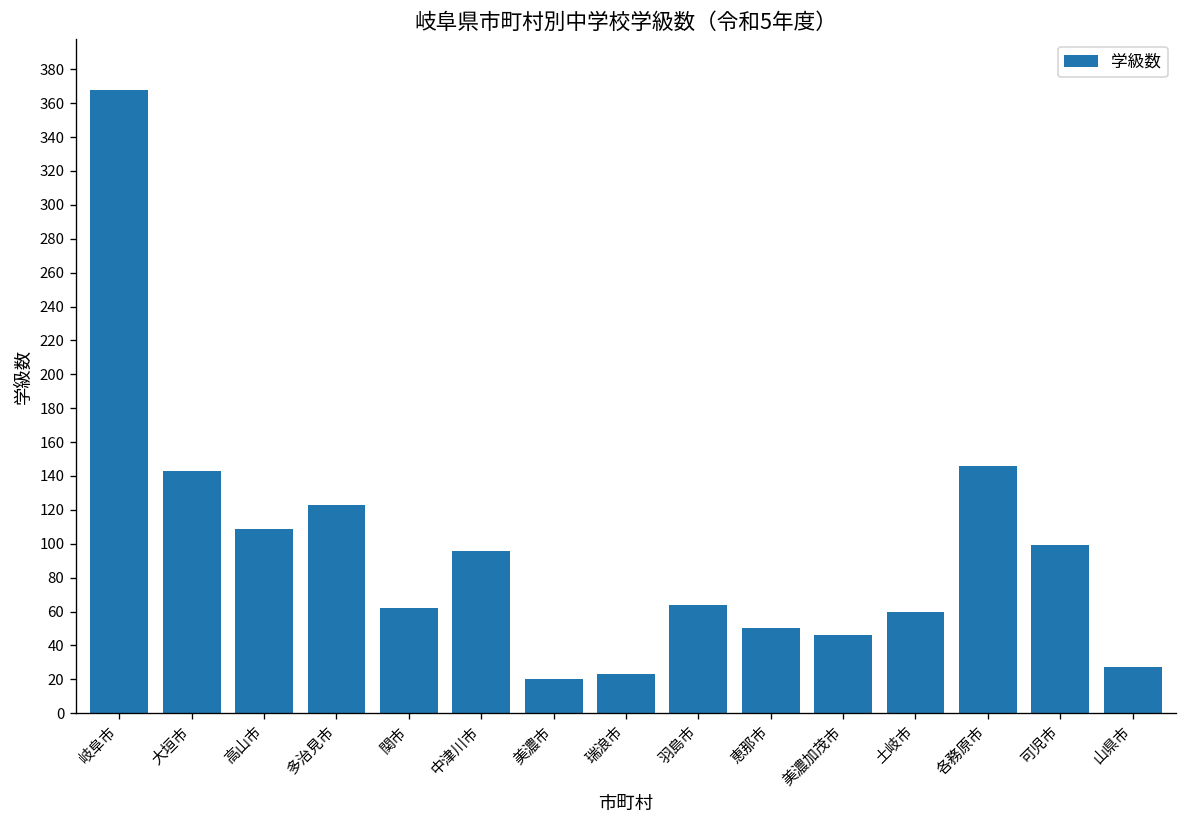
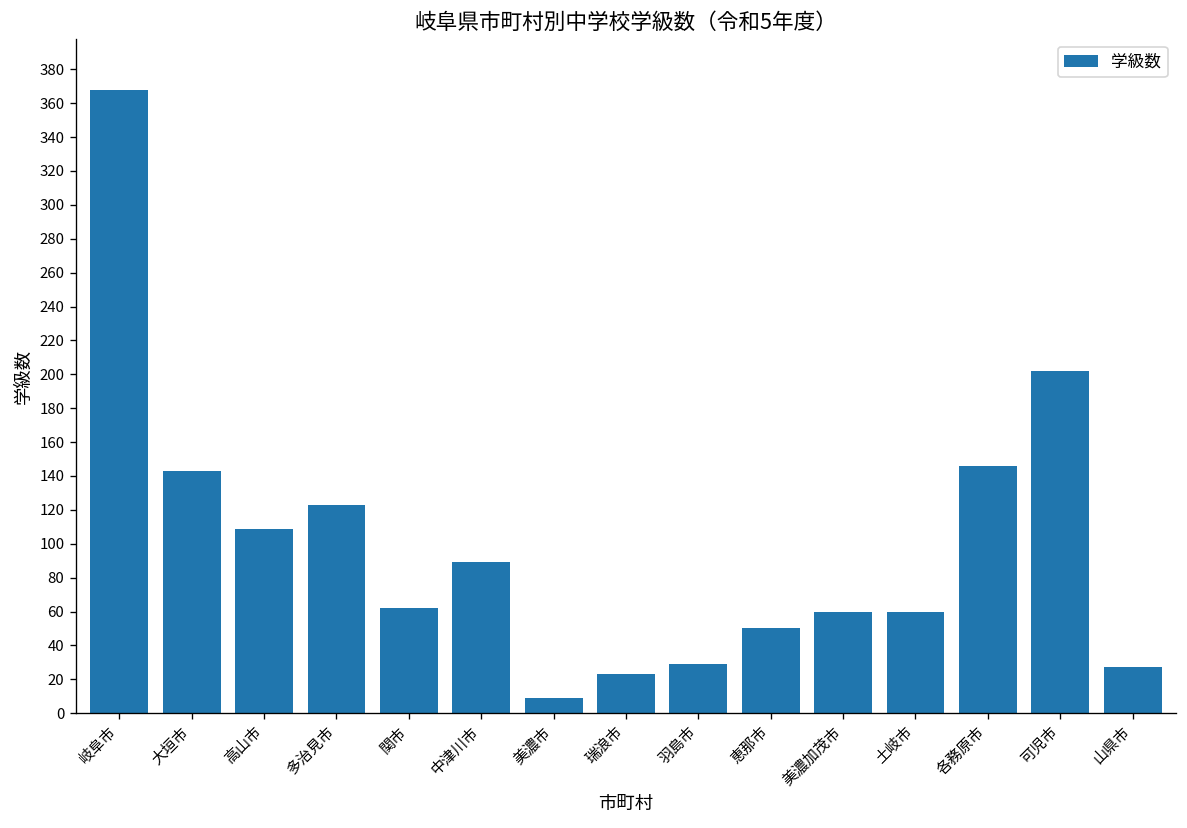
中津川市: 96 -> 89
美濃市: 20 -> 9
羽島市: 64 -> 29
美濃加茂市: 46 -> 60
可児市: 99 -> 202
